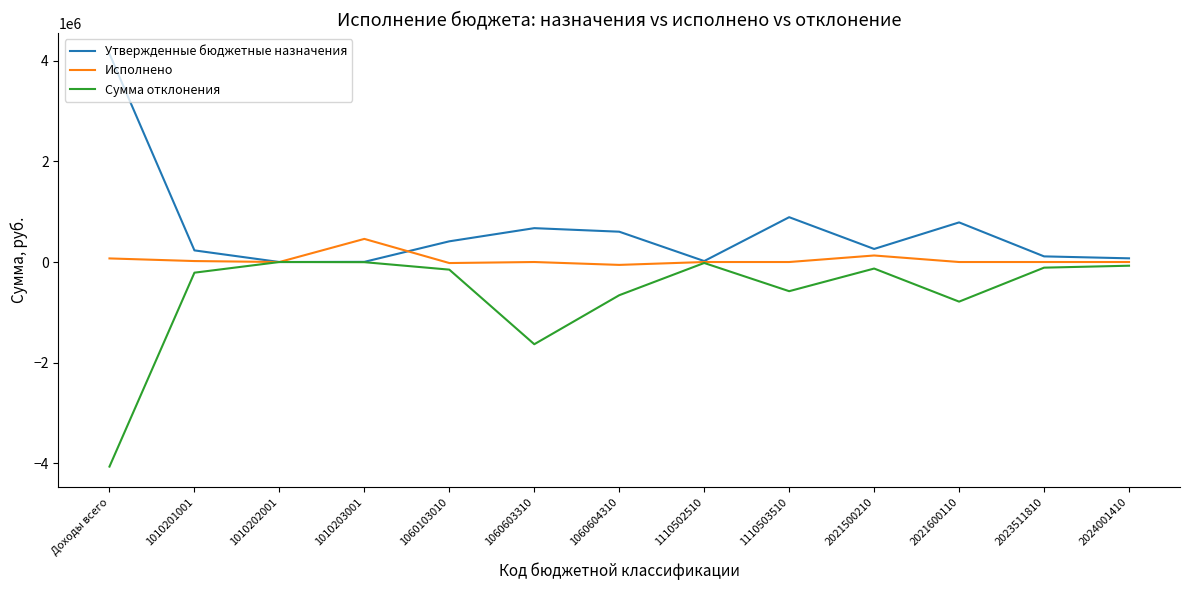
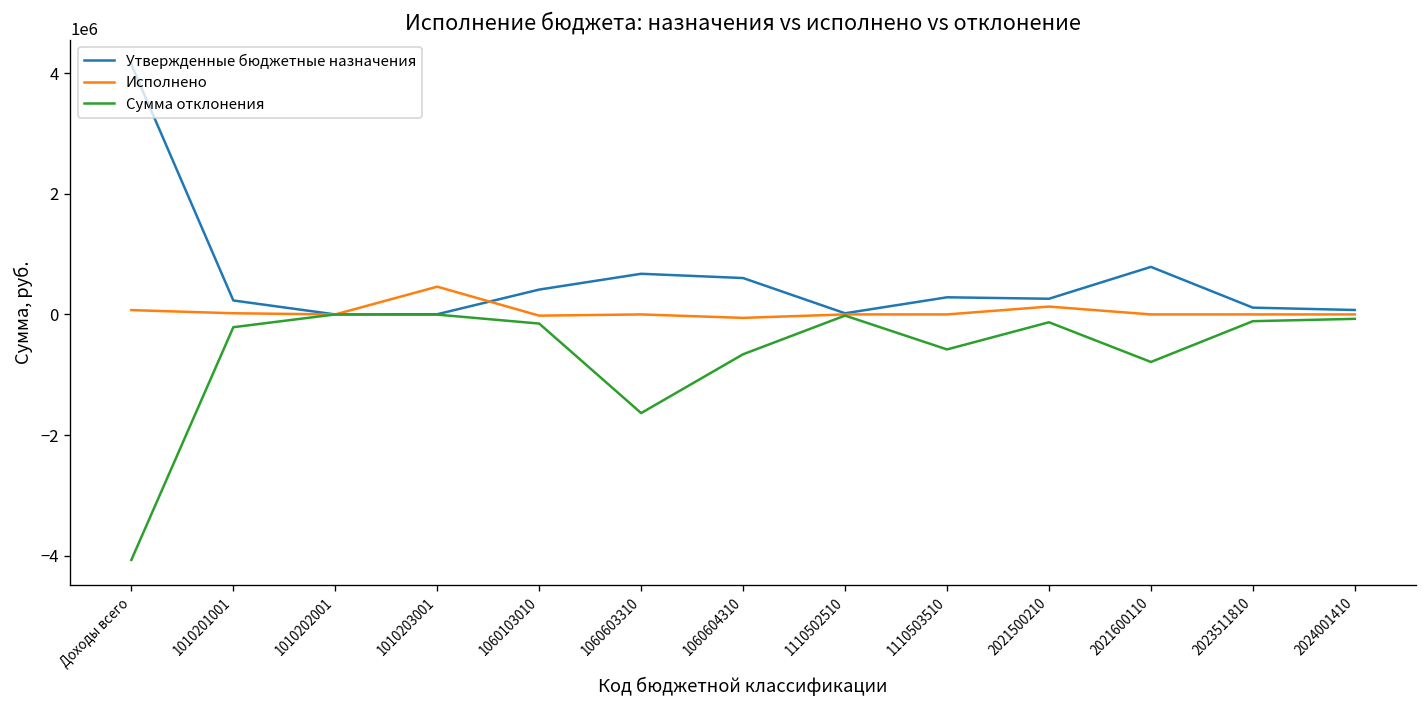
Утвержденные бюджетные назначения, 1110503510: 900000 -> 300000
